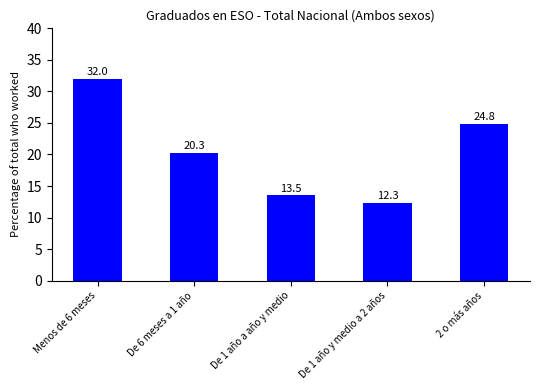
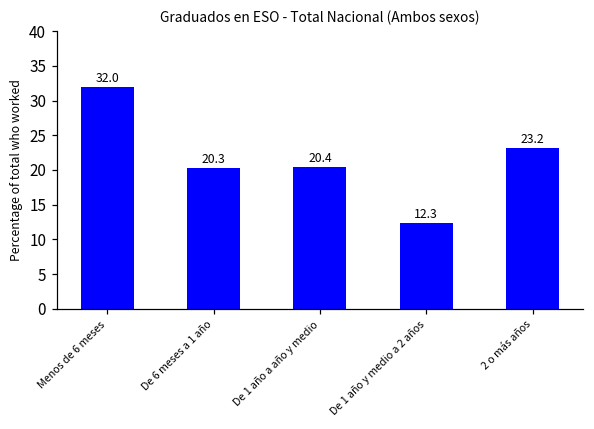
De 1 año a año y medio: 13.5 -> 20.4
2 o más años: 24.8 -> 23.2
